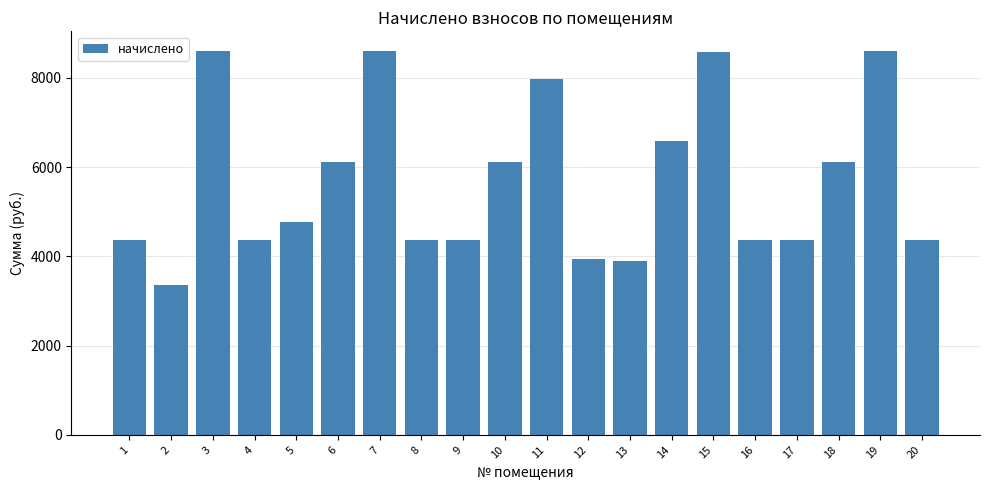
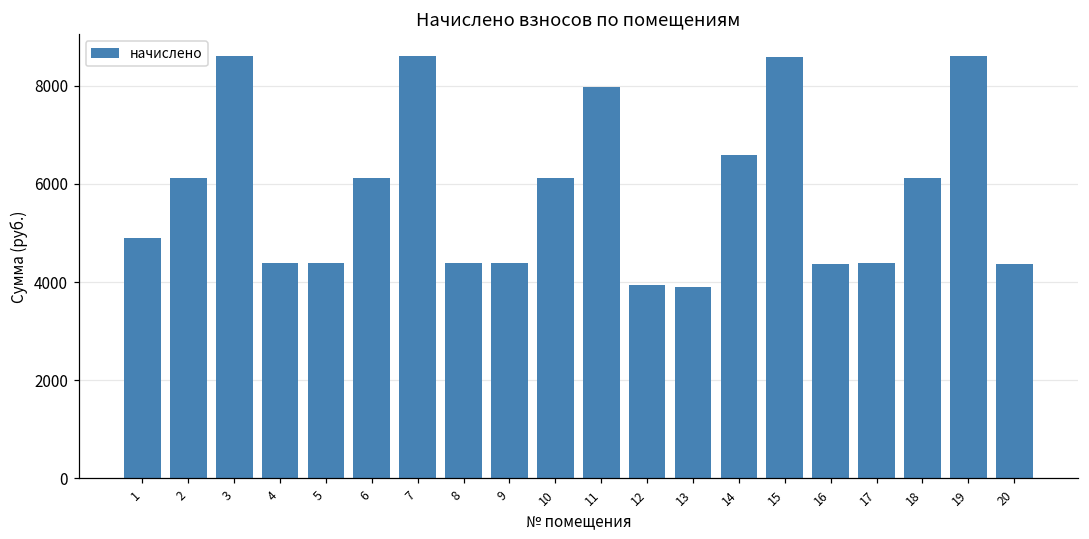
1: 4400 -> 4900
2: 3400 -> 6100
5: 4800 -> 4400
